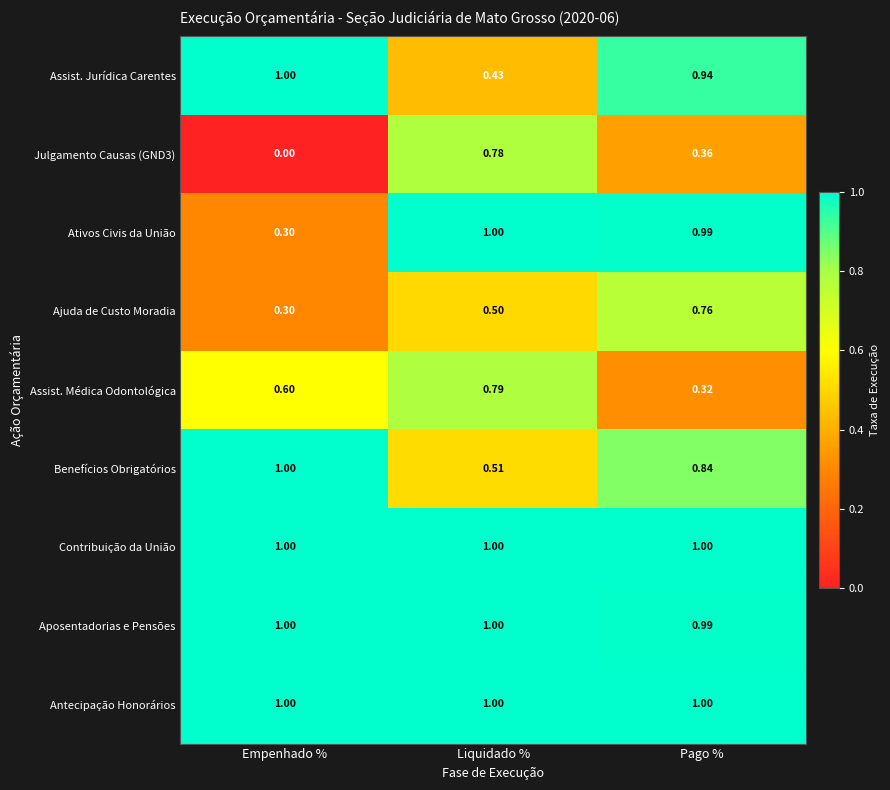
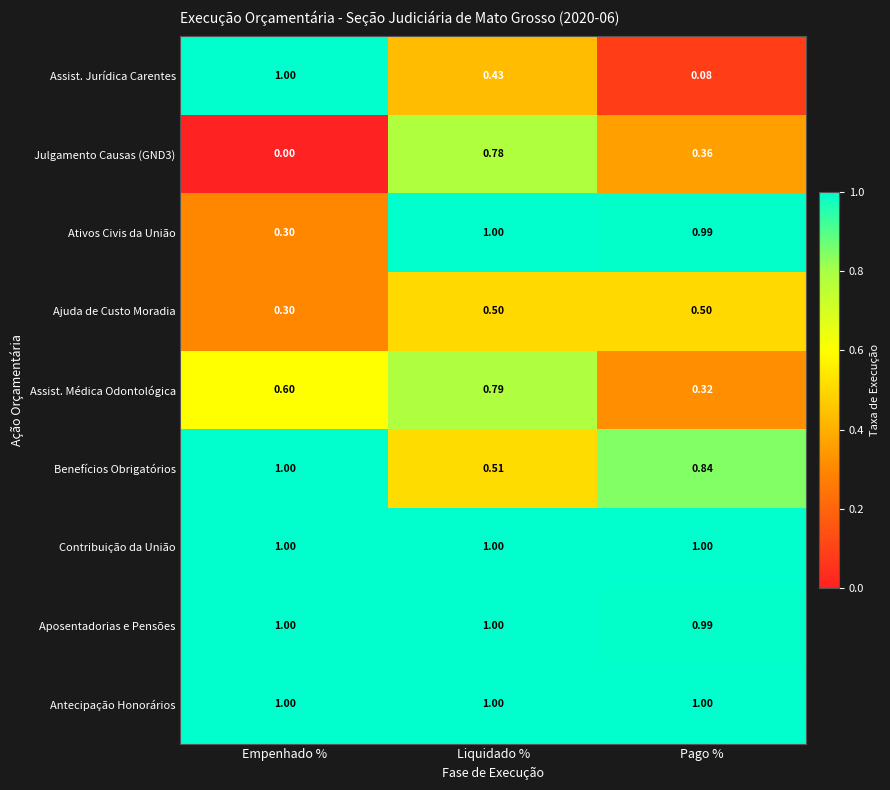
Assist. Jurídica Carentes, Pago %: 0.94 -> 0.08
Ajuda de Custo Moradia, Pago %: 0.76 -> 0.50
